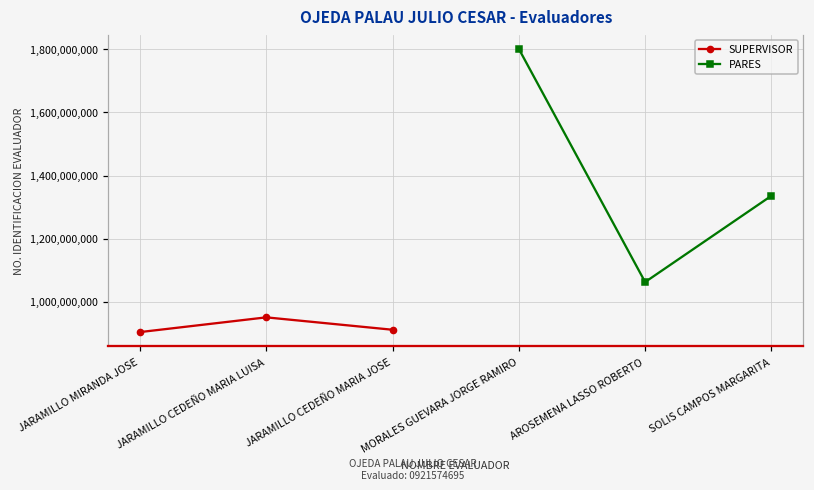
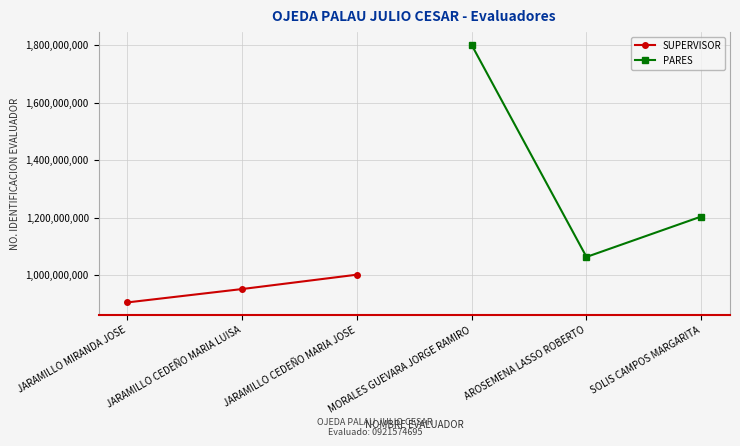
SUPERVISOR, JARAMILLO CEDEÑO MARIA JOSE: 910,000,000 -> 1,000,000,000
PARES, SOLIS CAMPOS MARGARITA: 1,340,000,000 -> 1,200,000,000
